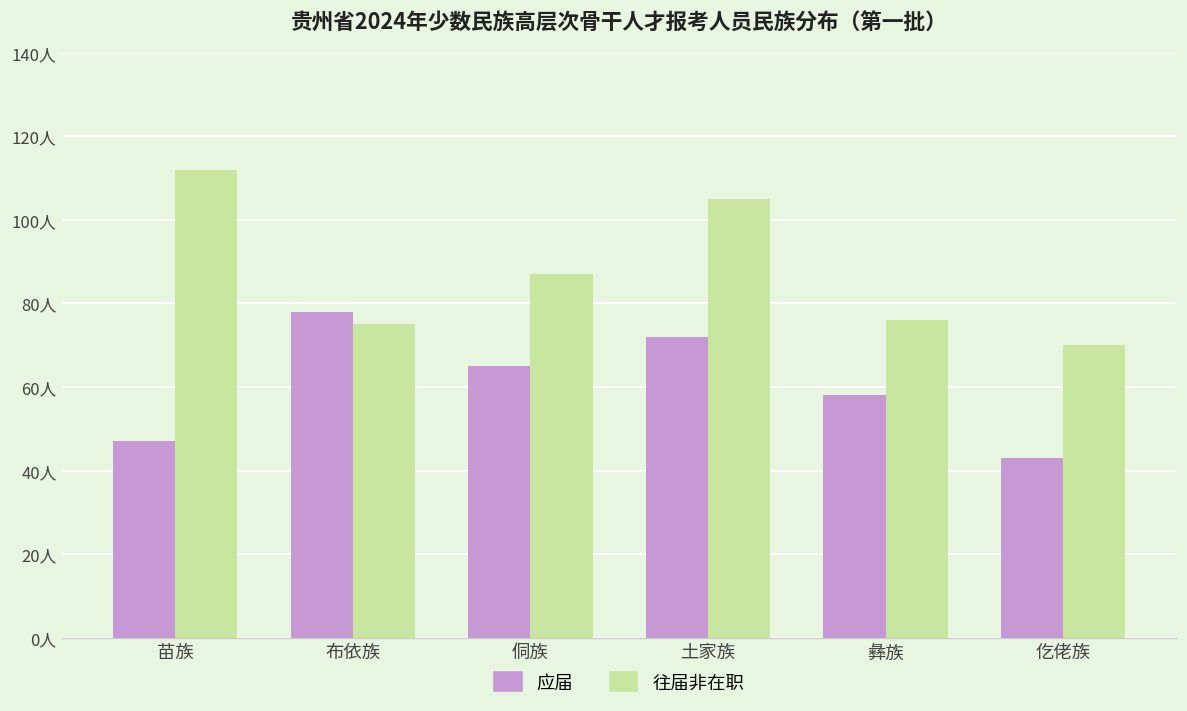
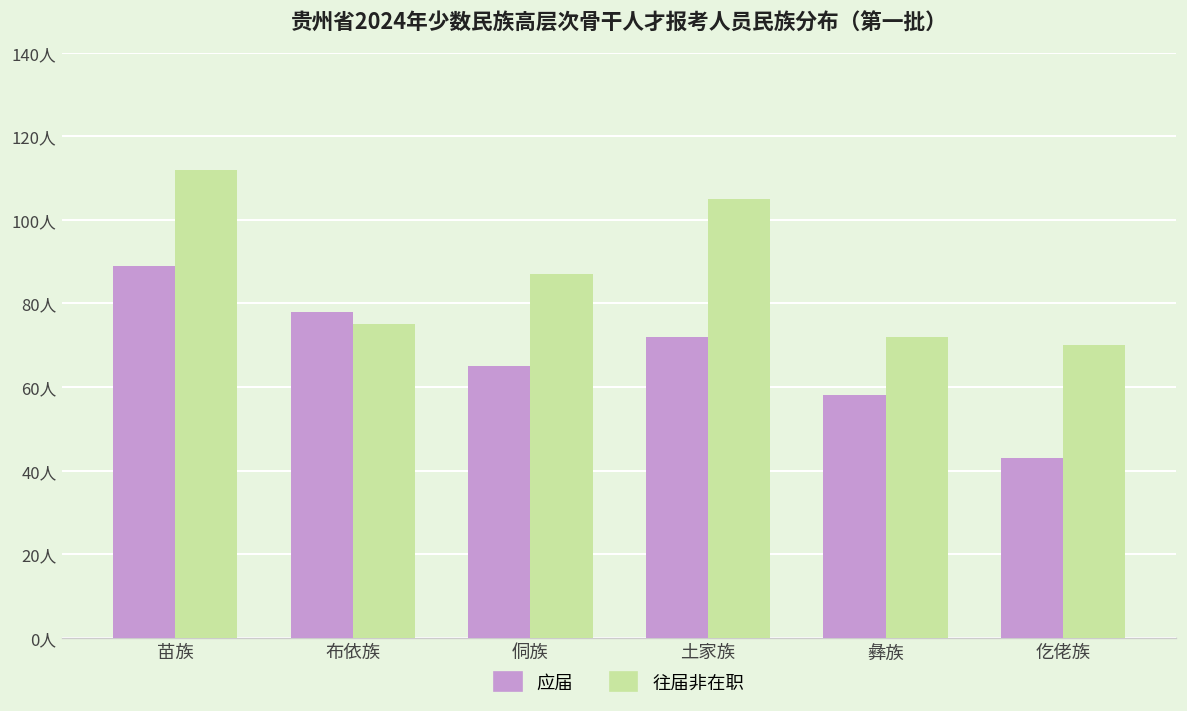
应届, 苗族: 47人 -> 89人
往届非在职, 彝族: 76人 -> 72人
